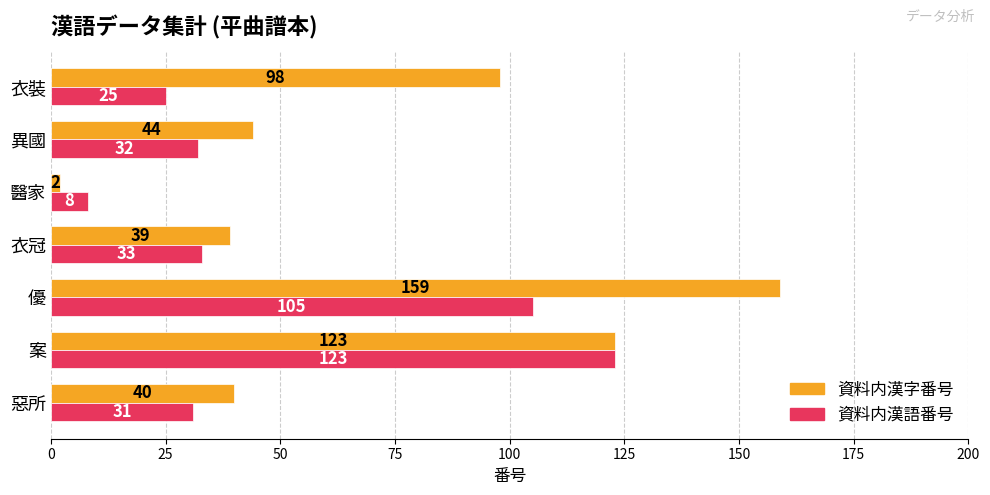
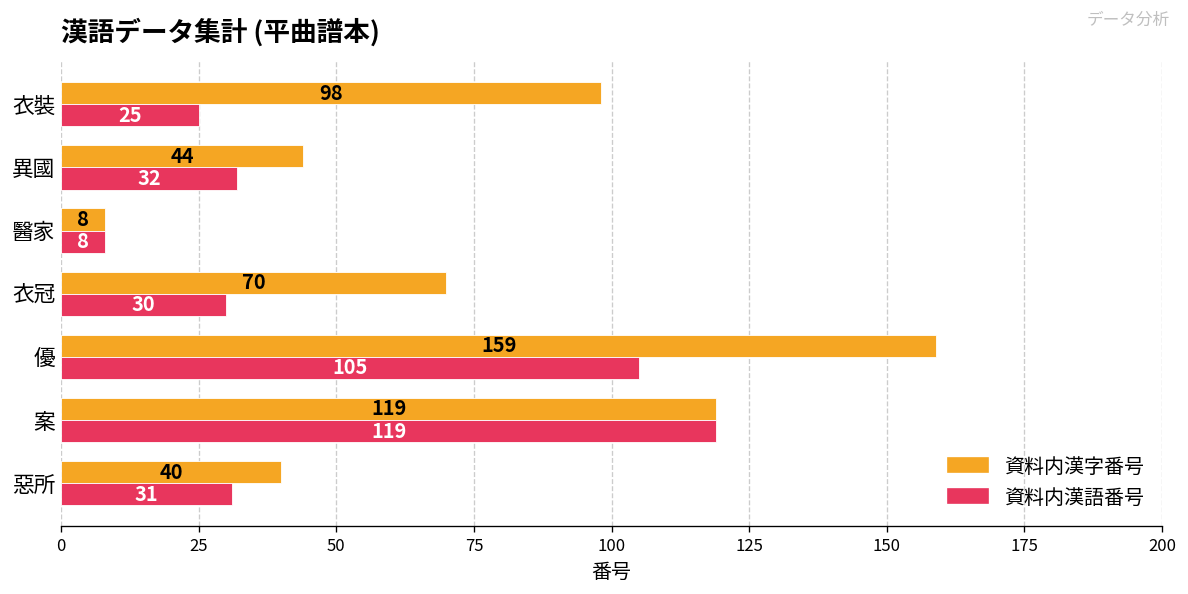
資料内漢字番号, 醫家: 2 -> 8
資料内漢字番号, 衣冠: 39 -> 70
資料内漢語番号, 衣冠: 33 -> 30
資料内漢字番号, 案: 123 -> 119
資料内漢語番号, 案: 123 -> 119
